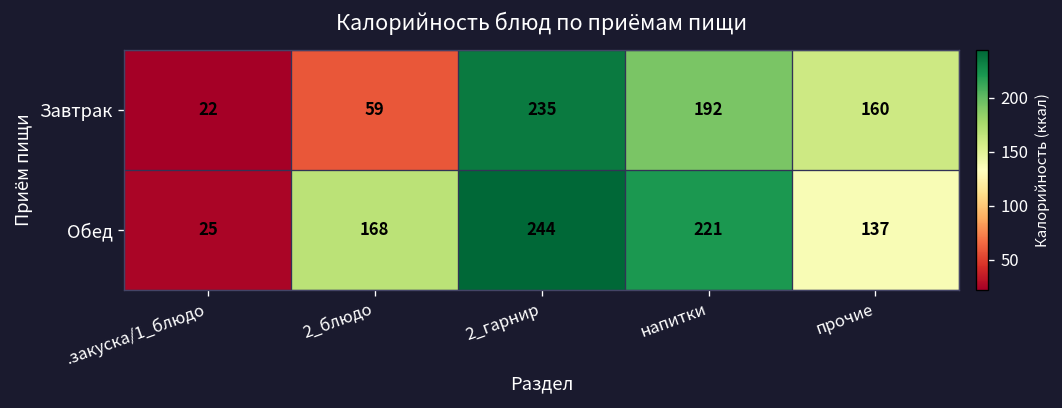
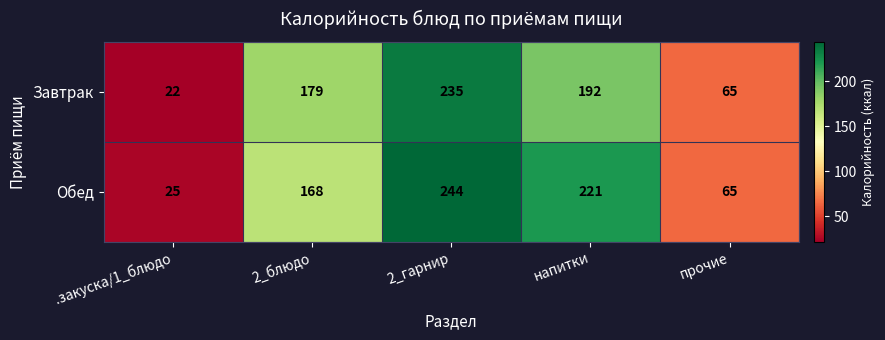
Завтрак, 2_блюдо: 59 -> 179
Завтрак, прочие: 160 -> 65
Обед, прочие: 137 -> 65
